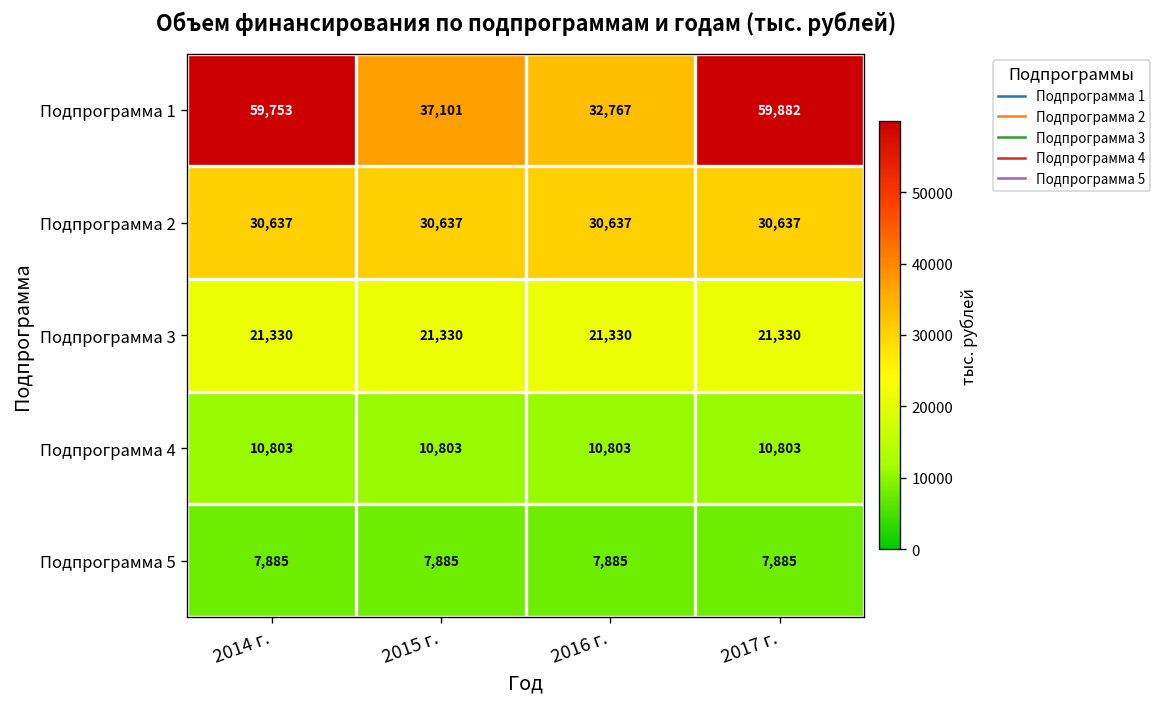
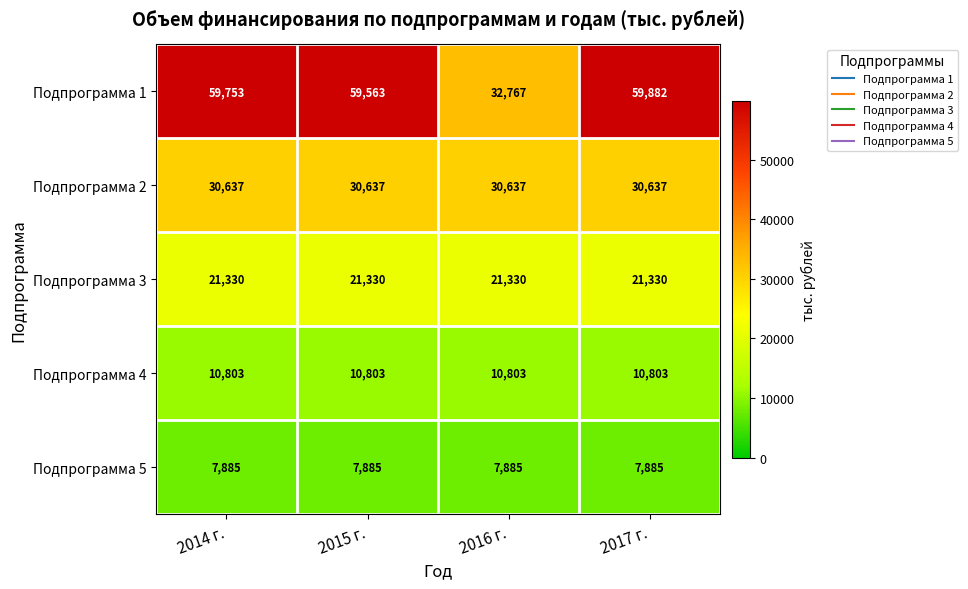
Подпрограмма 1, 2015 г.: 37,101 -> 59,563
